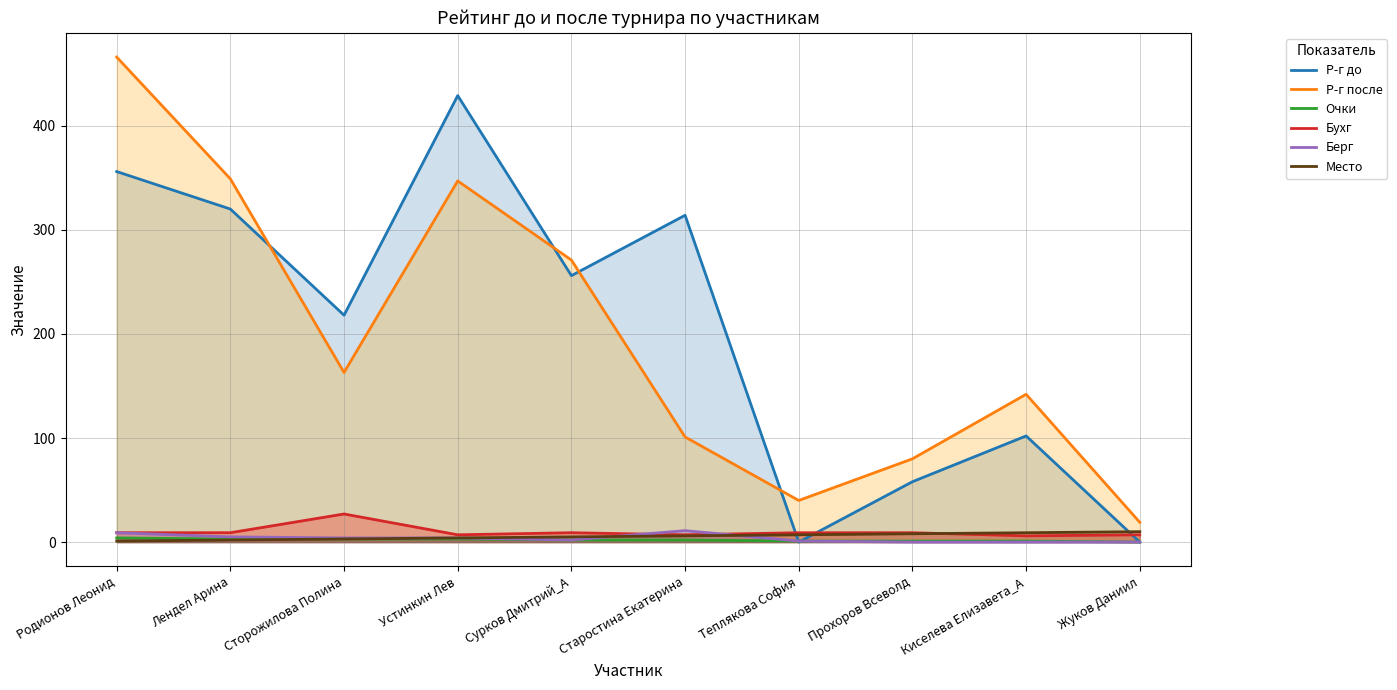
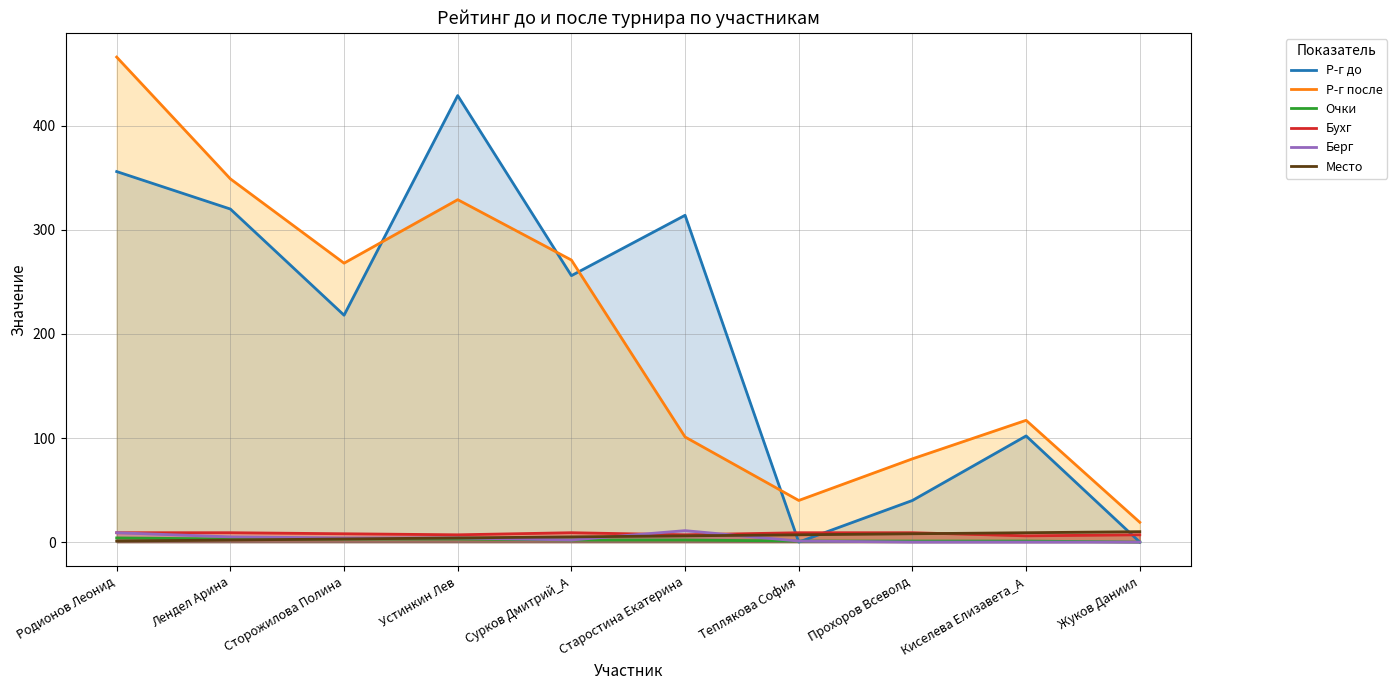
Р-г после, Сторожилова Полина: 163 -> 268
Бухг, Сторожилова Полина: 27 -> 8
Р-г после, Устинкин Лев: 347 -> 329
Р-г до, Прохоров Всеволд: 58 -> 40
Р-г после, Киселева Елизавета_А: 142 -> 117
